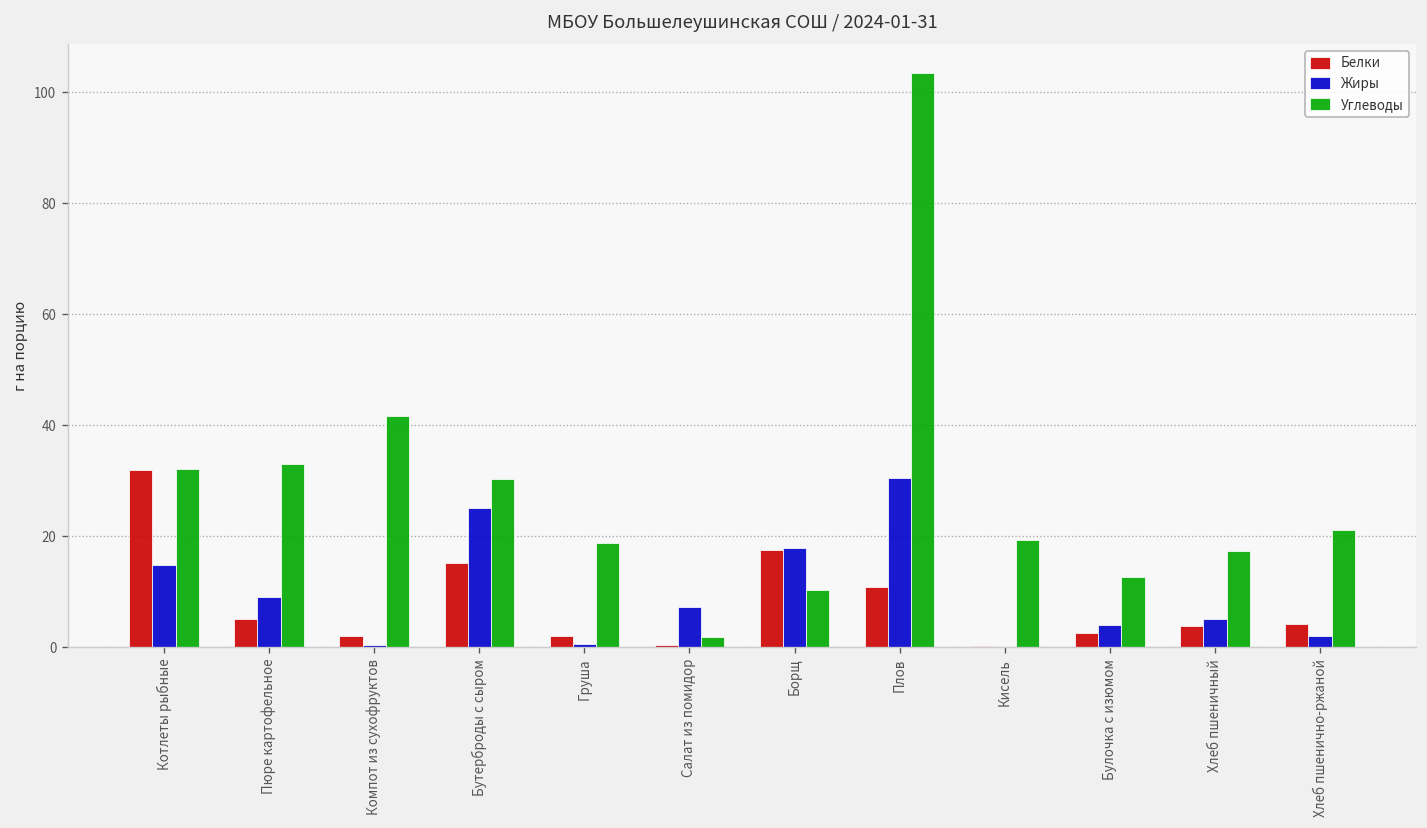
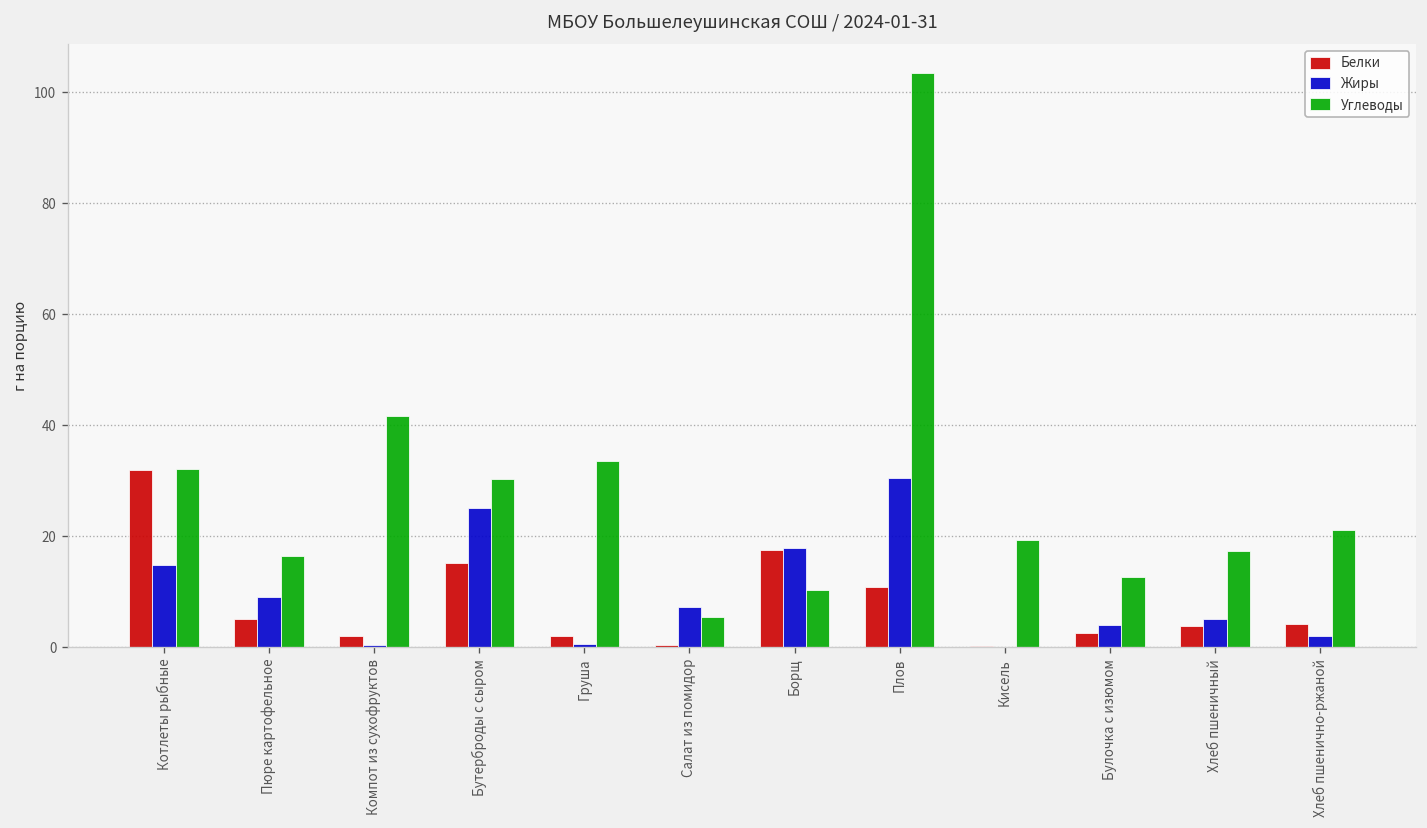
Углеводы, Пюре картофельное: 33 -> 17
Углеводы, Груша: 19 -> 34
Углеводы, Салат из помидор: 2 -> 6
